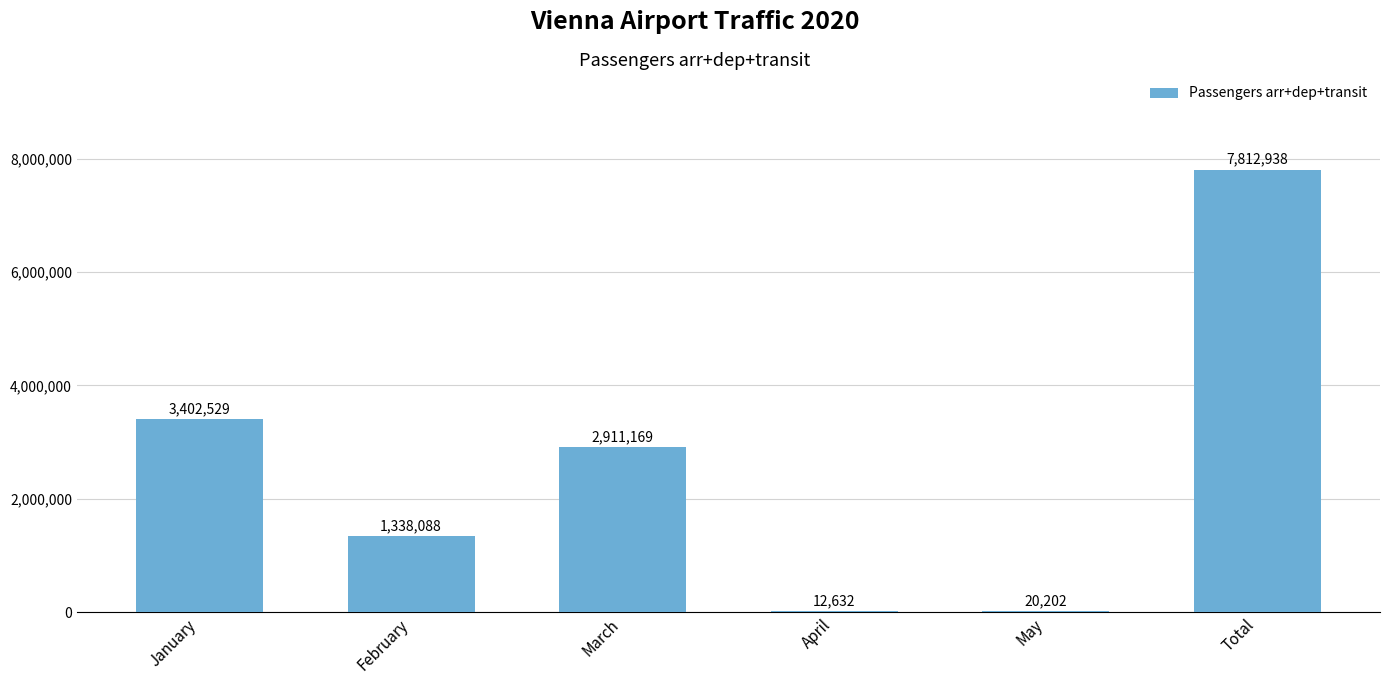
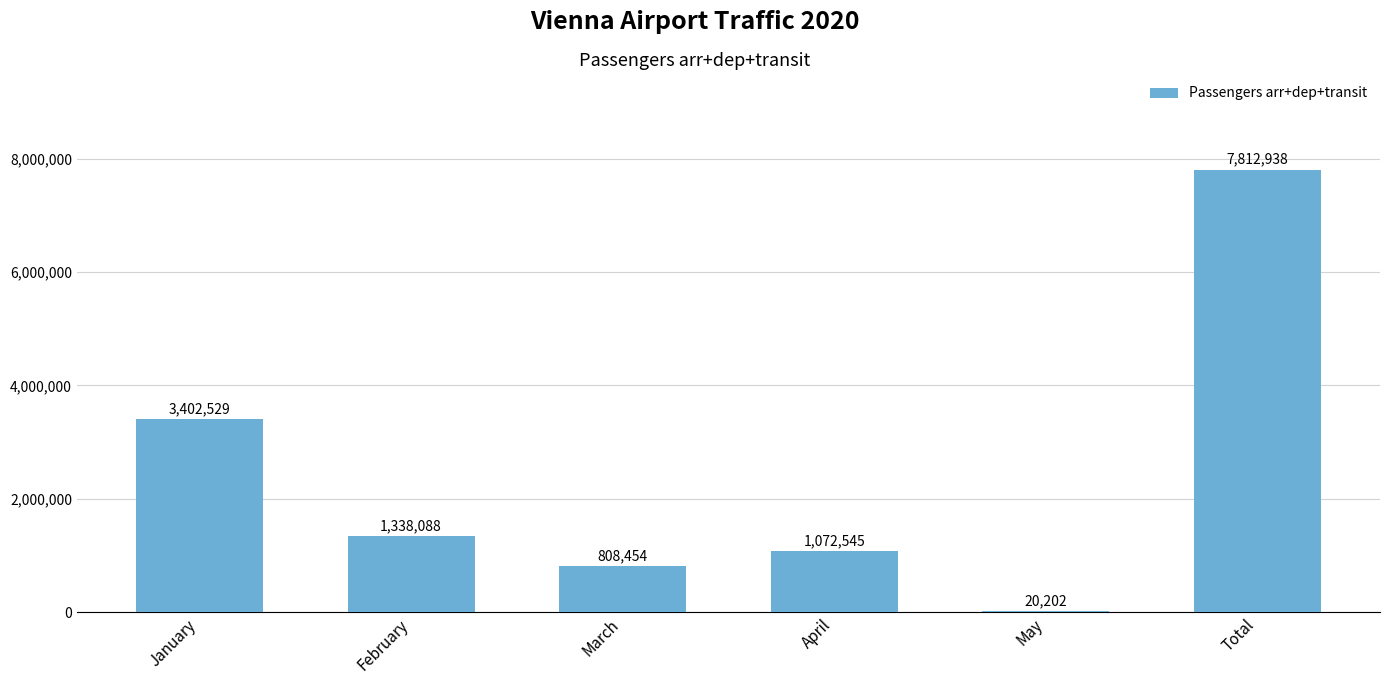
March: 2,911,169 -> 808,454
April: 12,632 -> 1,072,545
